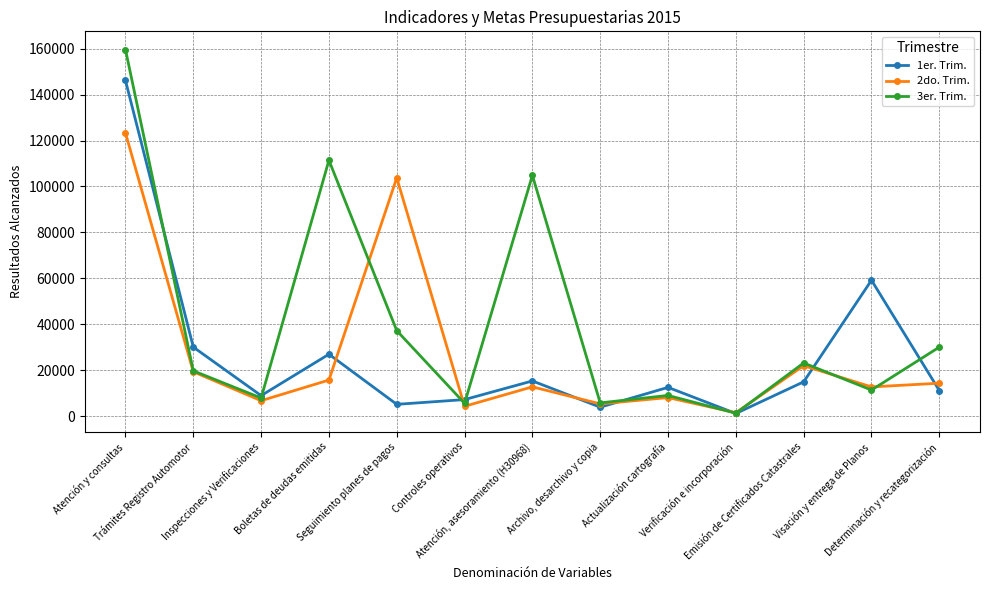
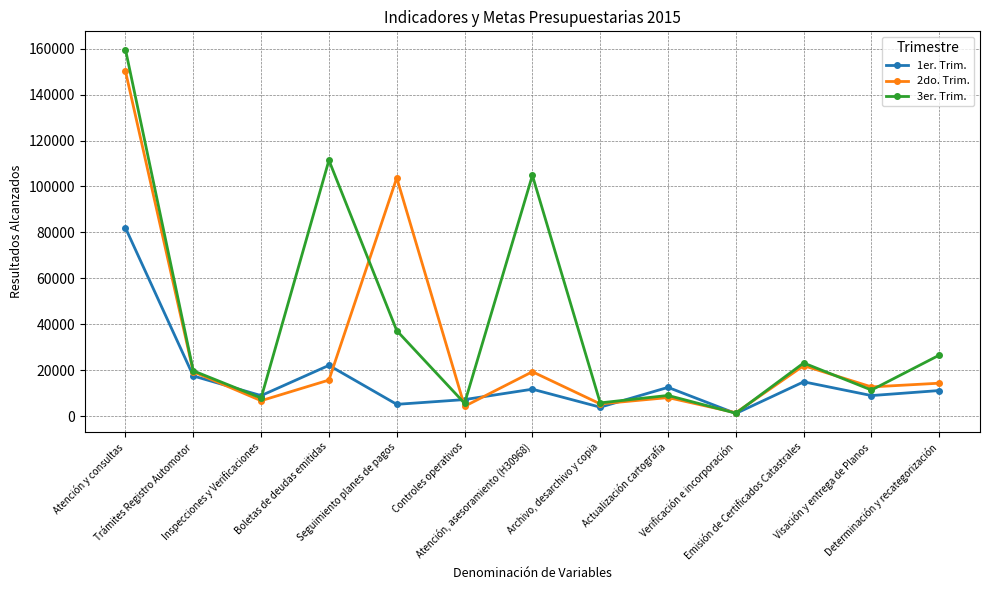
1er. Trim., Atención y consultas: 146000 -> 82000
2do. Trim., Atención y consultas: 123000 -> 150000
1er. Trim., Trámites Registro Automotor: 30000 -> 17000
1er. Trim., Boletas de deudas emitidas: 27000 -> 22000
1er. Trim., Atención, asesoramiento (H30968): 15000 -> 12000
2do. Trim., Atención, asesoramiento (H30968): 13000 -> 19000
1er. Trim., Visación y entrega de Planos: 59000 -> 9000
3er. Trim., Determinación y recategorización: 30000 -> 27000
